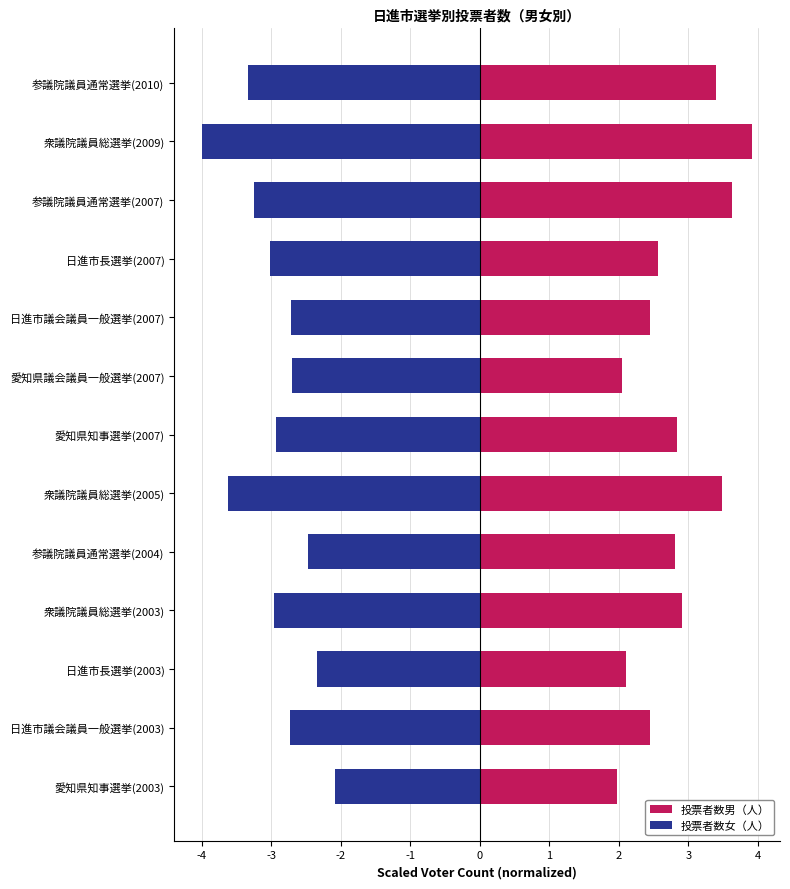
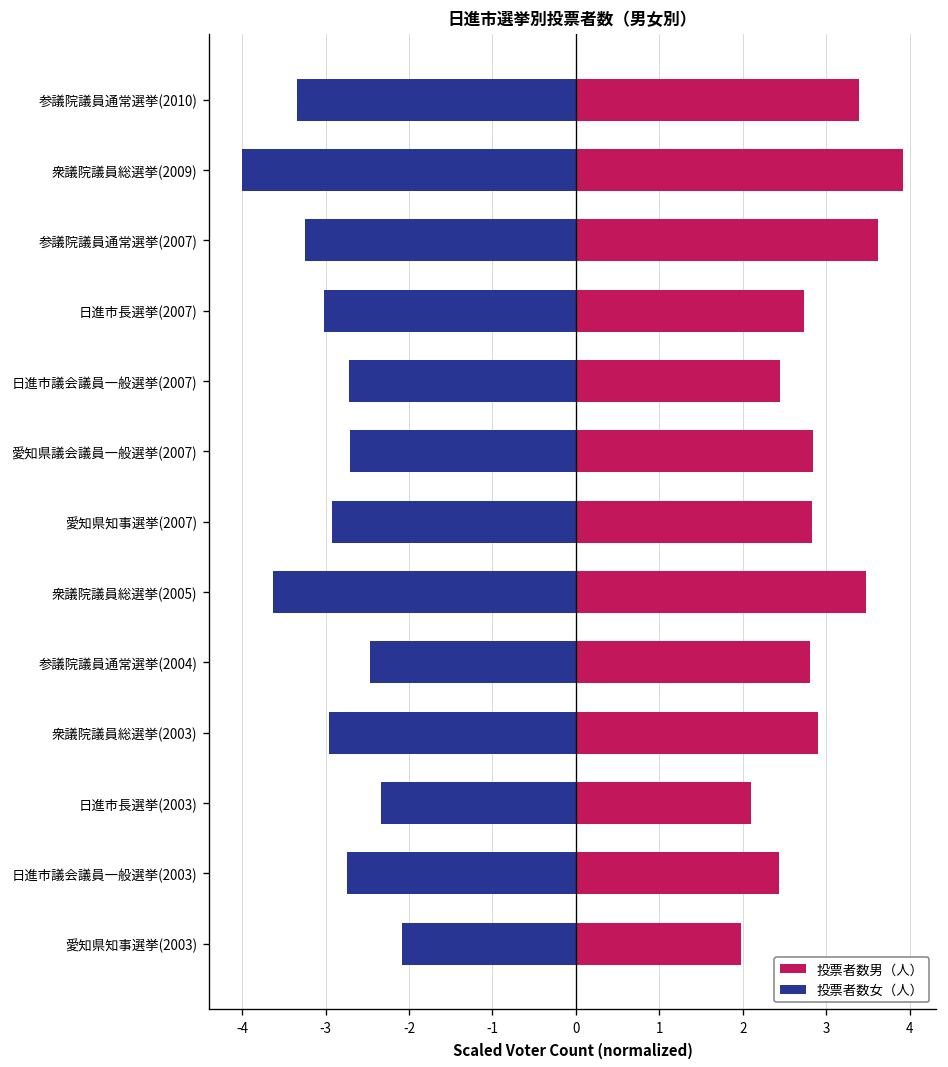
投票者数男（人）, 日進市長選挙(2007): 2.6 -> 2.7
投票者数男（人）, 愛知県議会議員一般選挙(2007): 2.1 -> 2.8
